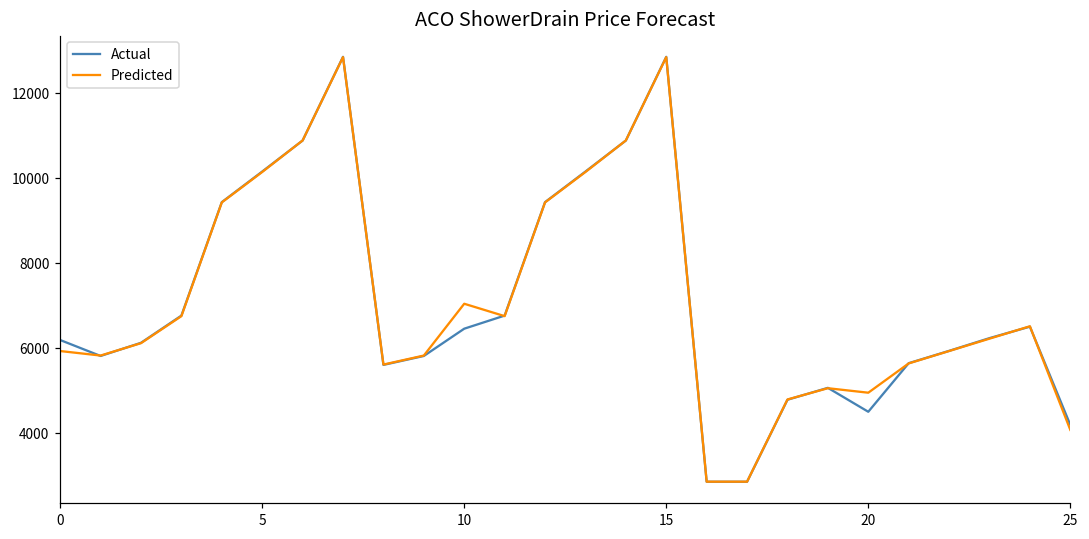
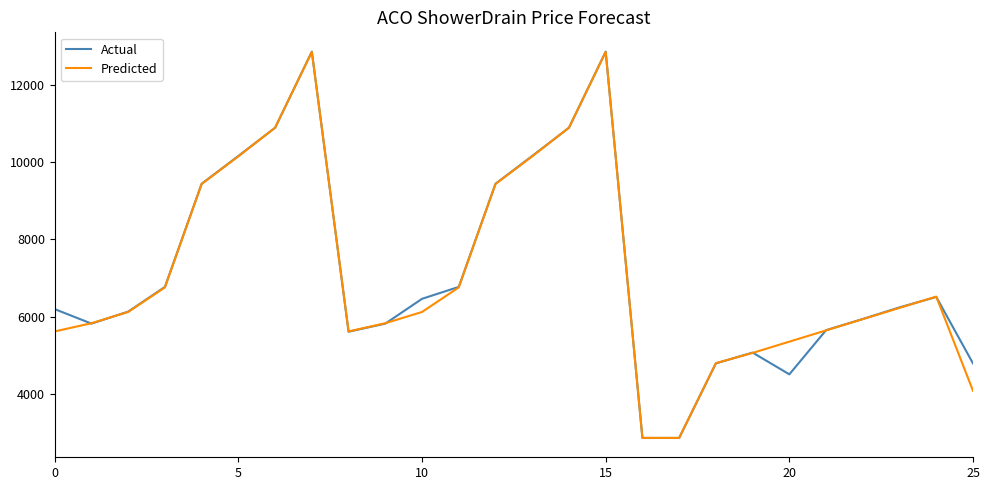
Predicted, 0: 5900 -> 5600
Predicted, 10: 7000 -> 6100
Predicted, 20: 5000 -> 5400
Actual, 25: 4200 -> 4800
